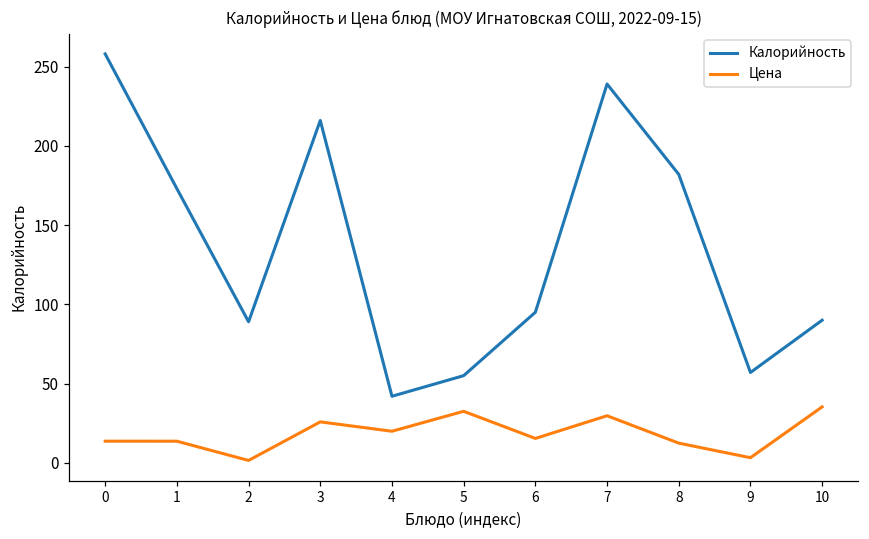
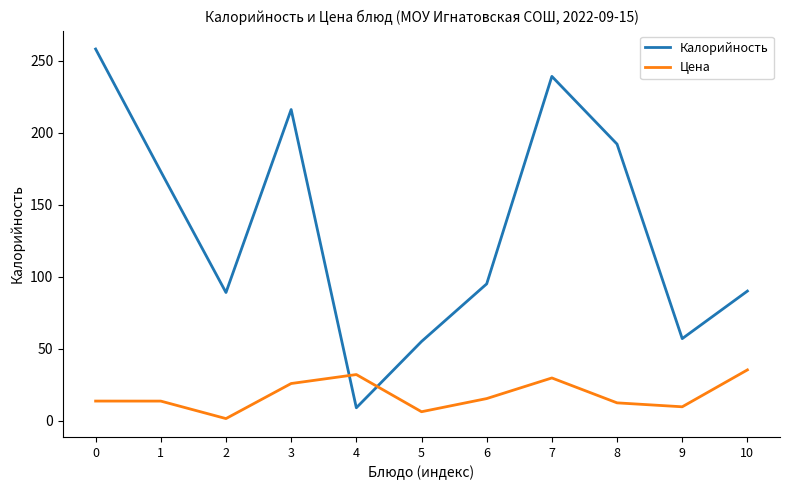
Калорийность, 4: 42 -> 9
Цена, 4: 20 -> 32
Цена, 5: 33 -> 6
Калорийность, 8: 182 -> 192
Цена, 9: 3 -> 10
